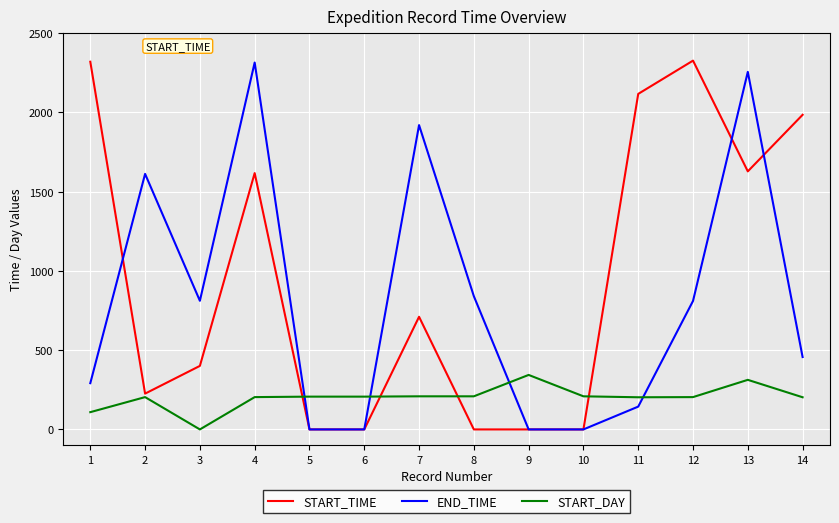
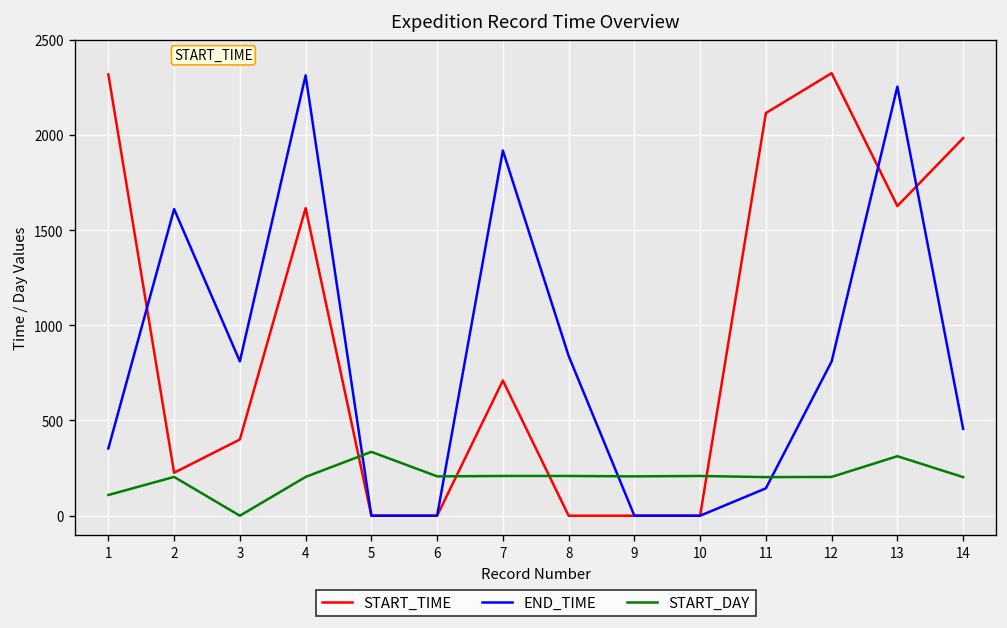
END_TIME, 1: 290 -> 350
START_DAY, 5: 210 -> 340
START_DAY, 9: 340 -> 210
